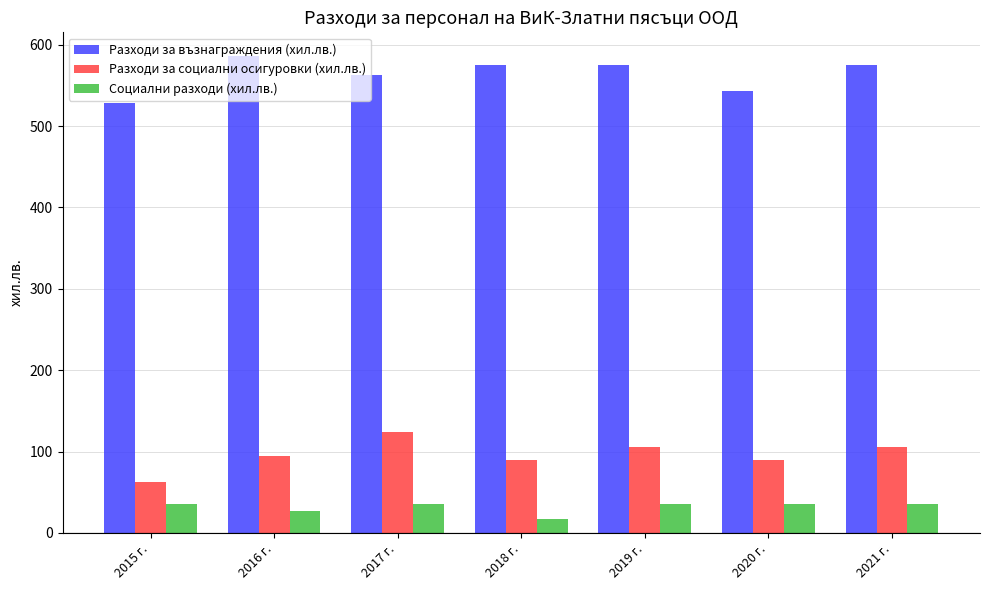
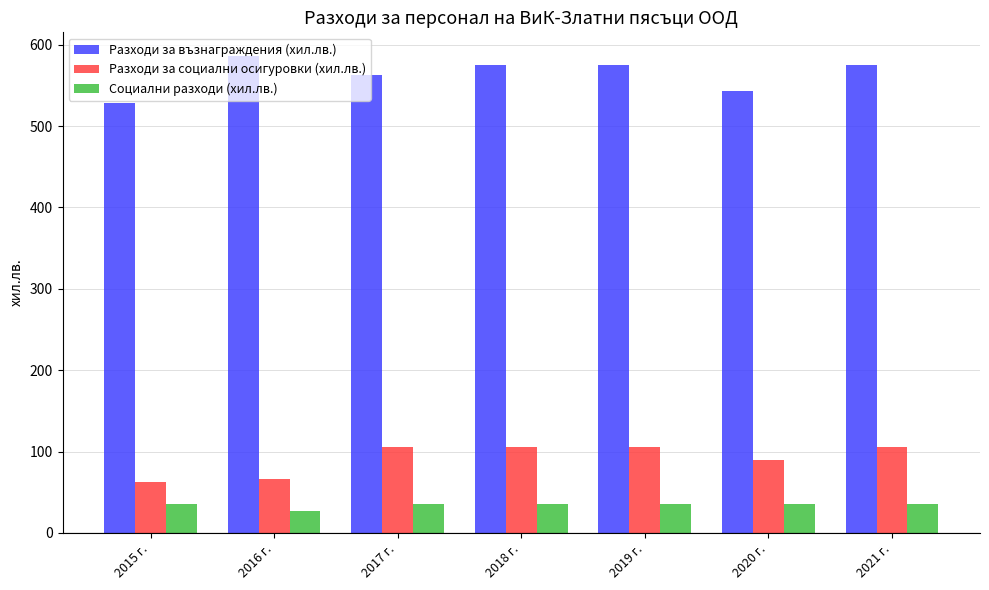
Разходи за социални осигуровки (хил.лв.), 2016 г.: 90 -> 70
Разходи за социални осигуровки (хил.лв.), 2017 г.: 120 -> 110
Разходи за социални осигуровки (хил.лв.), 2018 г.: 90 -> 110
Социални разходи (хил.лв.), 2018 г.: 20 -> 40
